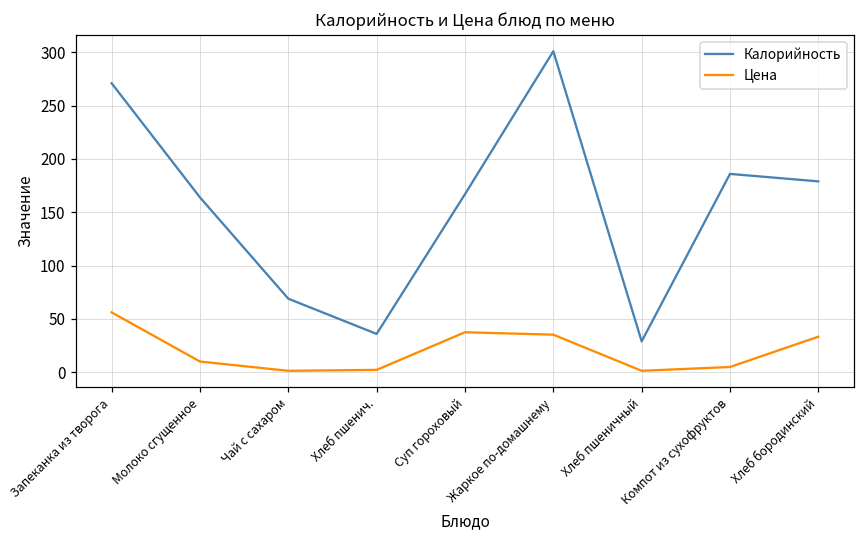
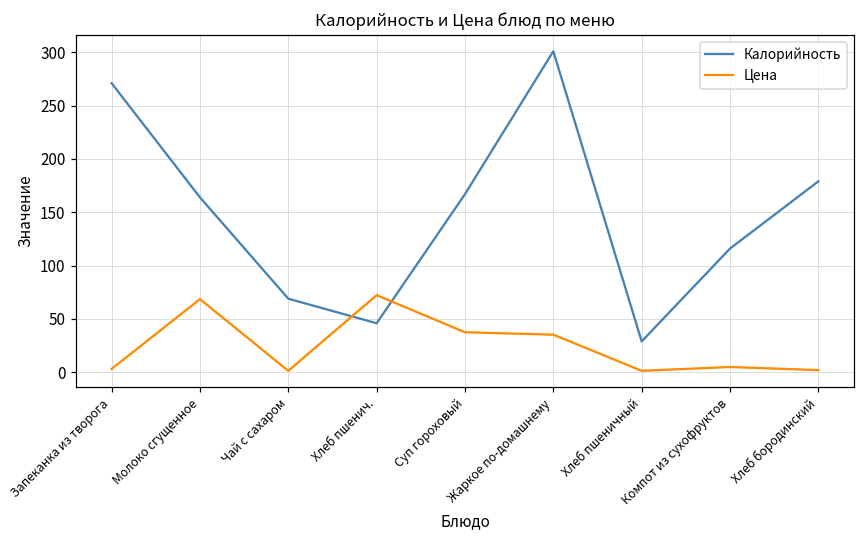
Цена, Запеканка из творога: 60 -> 0
Цена, Молоко сгущенное: 10 -> 70
Калорийность, Хлеб пшенич.: 40 -> 50
Цена, Хлеб пшенич.: 0 -> 70
Калорийность, Компот из сухофруктов: 190 -> 120
Цена, Хлеб бородинский: 30 -> 0
